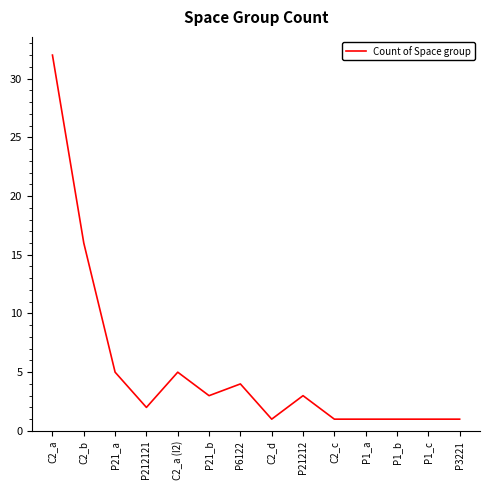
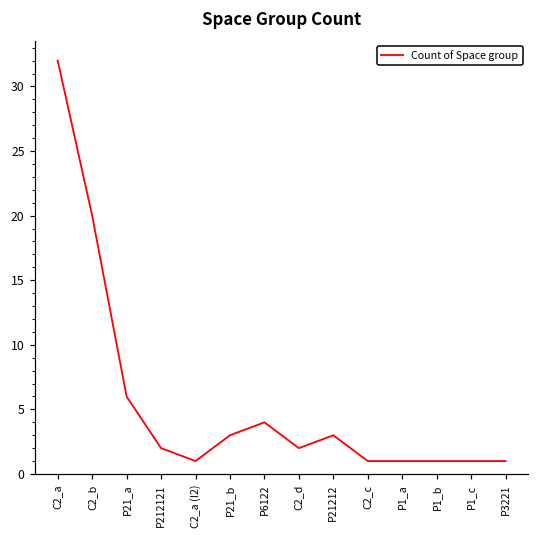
C2_b: 16 -> 20
P21_a: 5 -> 6
C2_a (I2): 5 -> 1
C2_d: 1 -> 2
